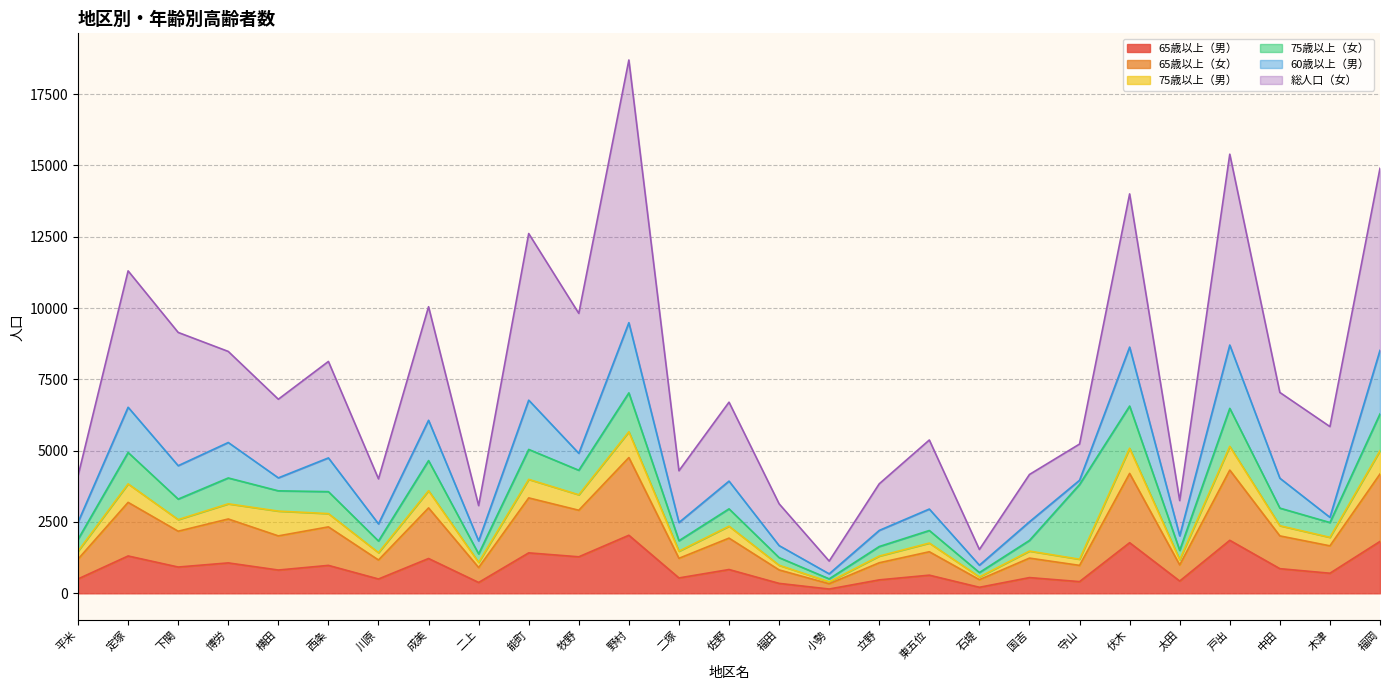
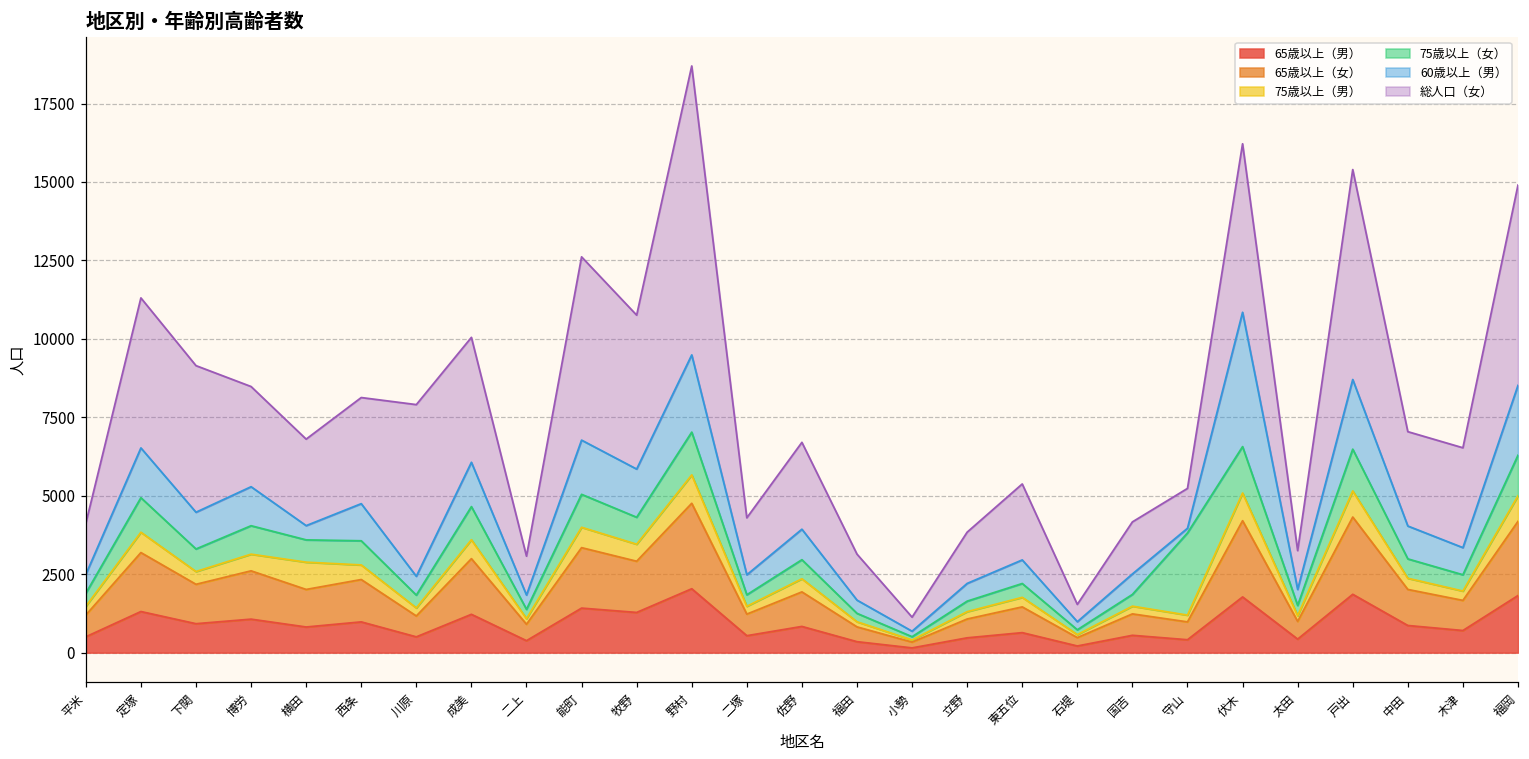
総人口（女）, 川原: 1600 -> 5500
60歳以上（男）, 牧野: 600 -> 1500
60歳以上（男）, 伏木: 2100 -> 4300
60歳以上（男）, 木津: 200 -> 900
